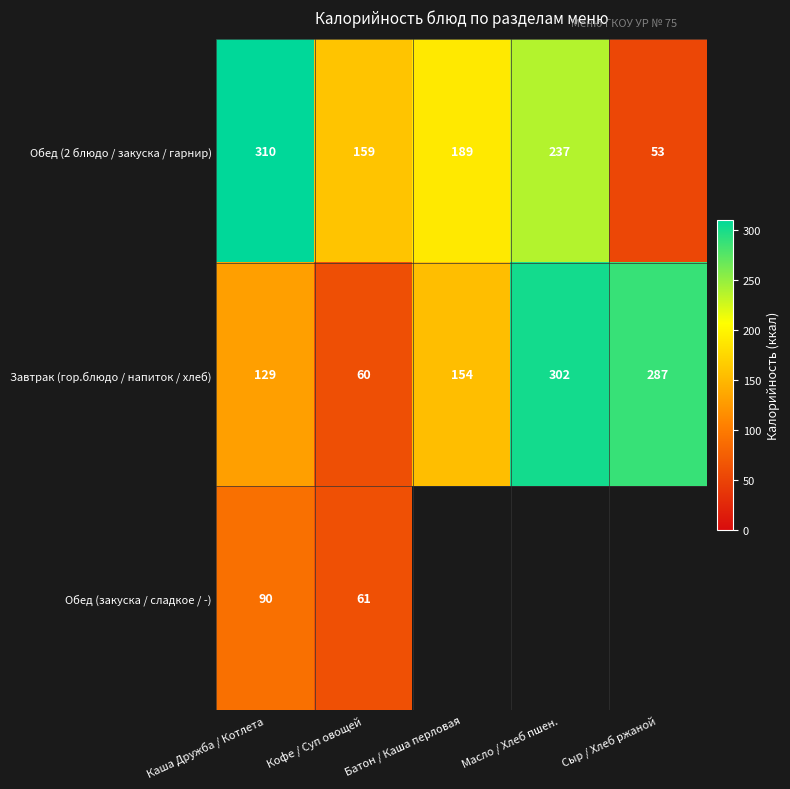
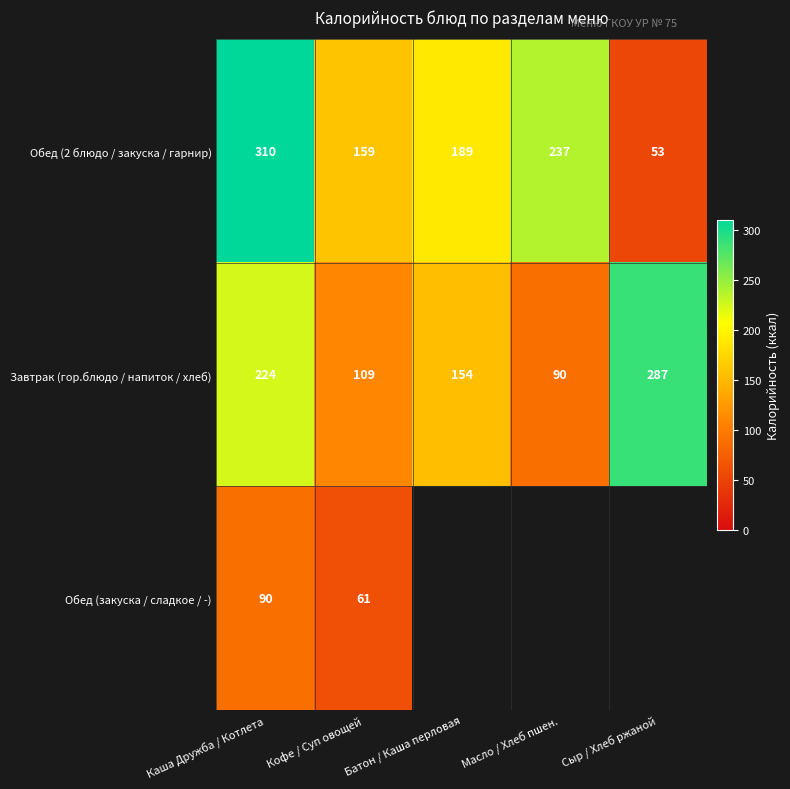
Завтрак (гор.блюдо / напиток / хлеб), Каша Дружба / Котлета: 129 -> 224
Завтрак (гор.блюдо / напиток / хлеб), Кофе / Суп овощей: 60 -> 109
Завтрак (гор.блюдо / напиток / хлеб), Масло / Хлеб пшен.: 302 -> 90
